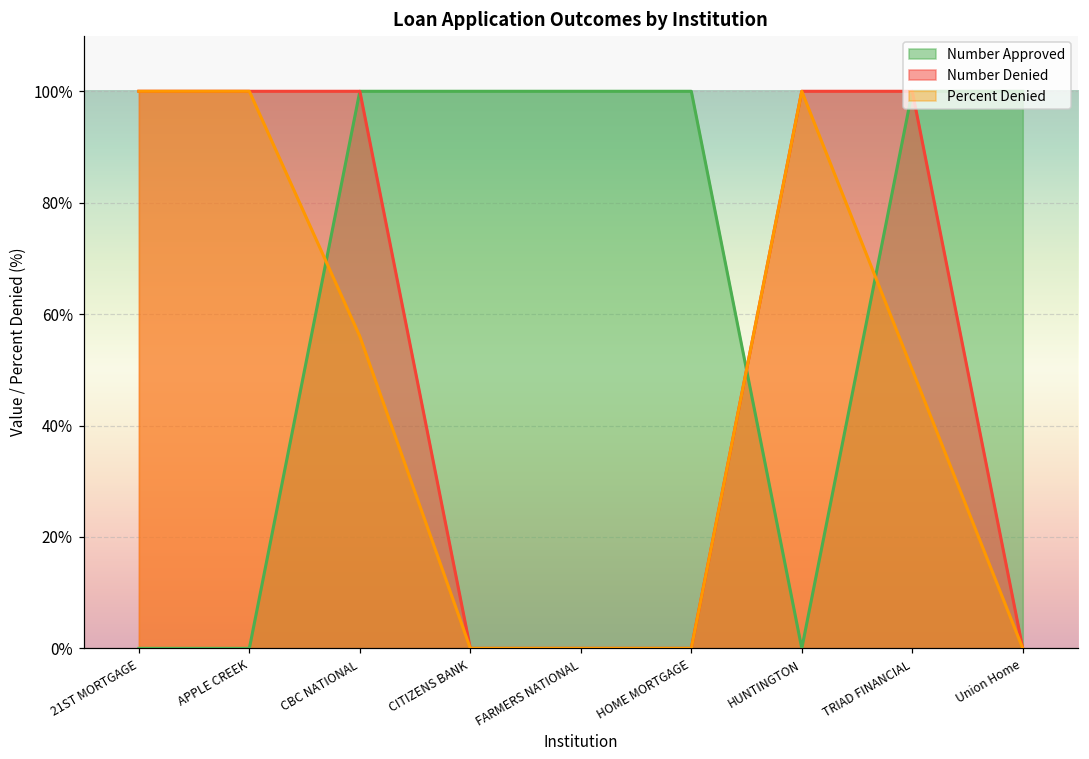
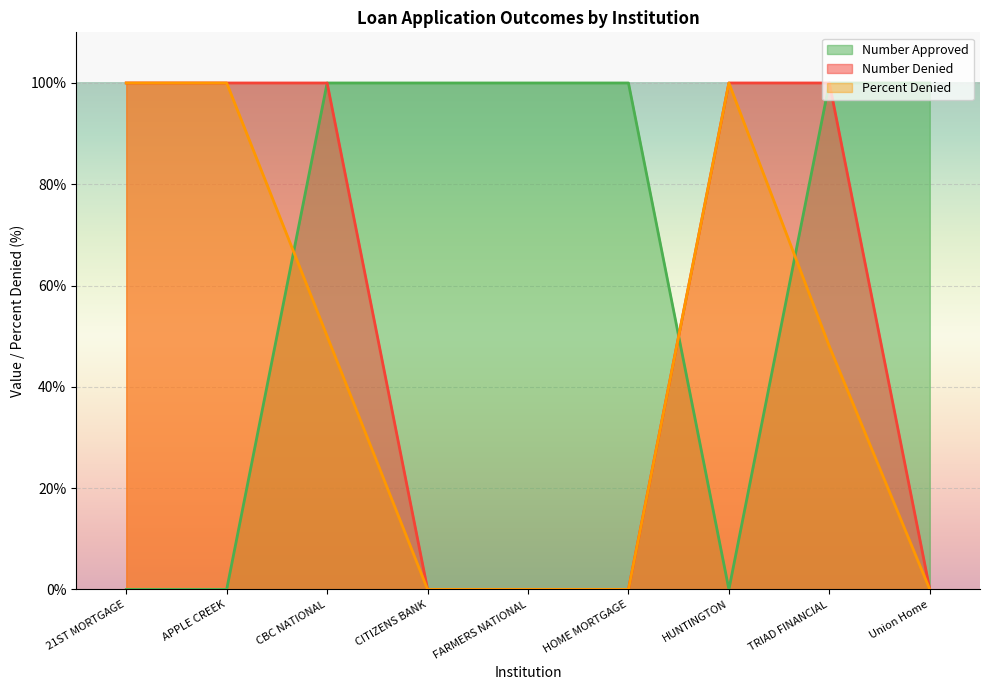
Percent Denied, CBC NATIONAL: 56% -> 50%
Percent Denied, TRIAD FINANCIAL: 50% -> 48%
